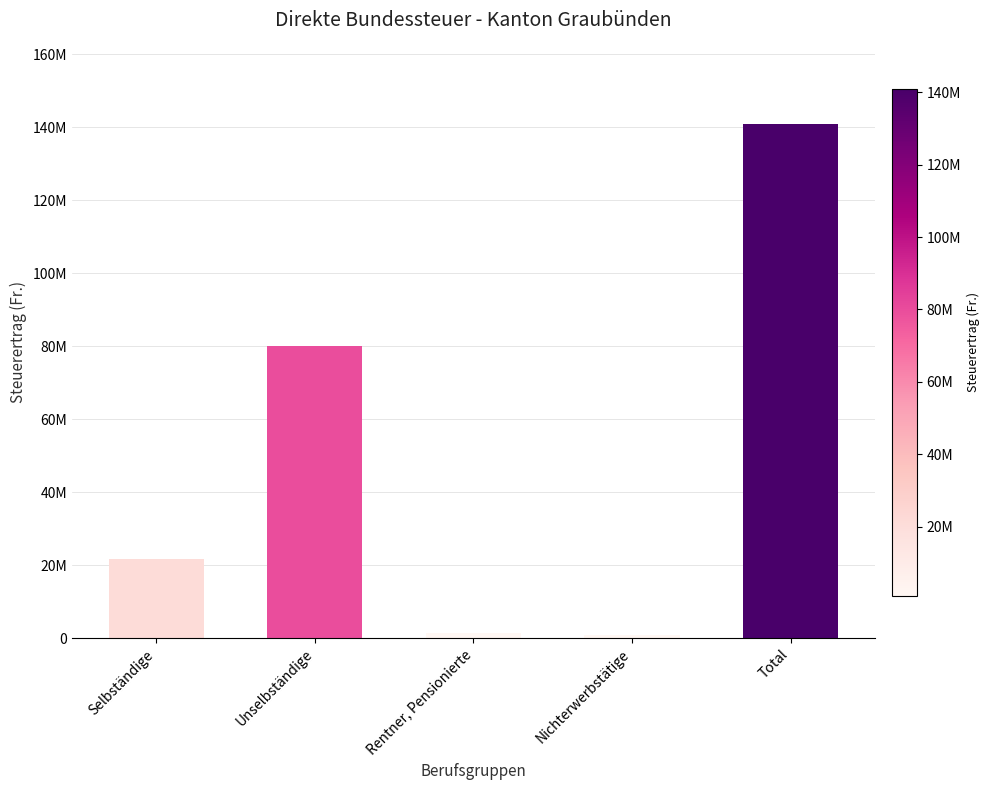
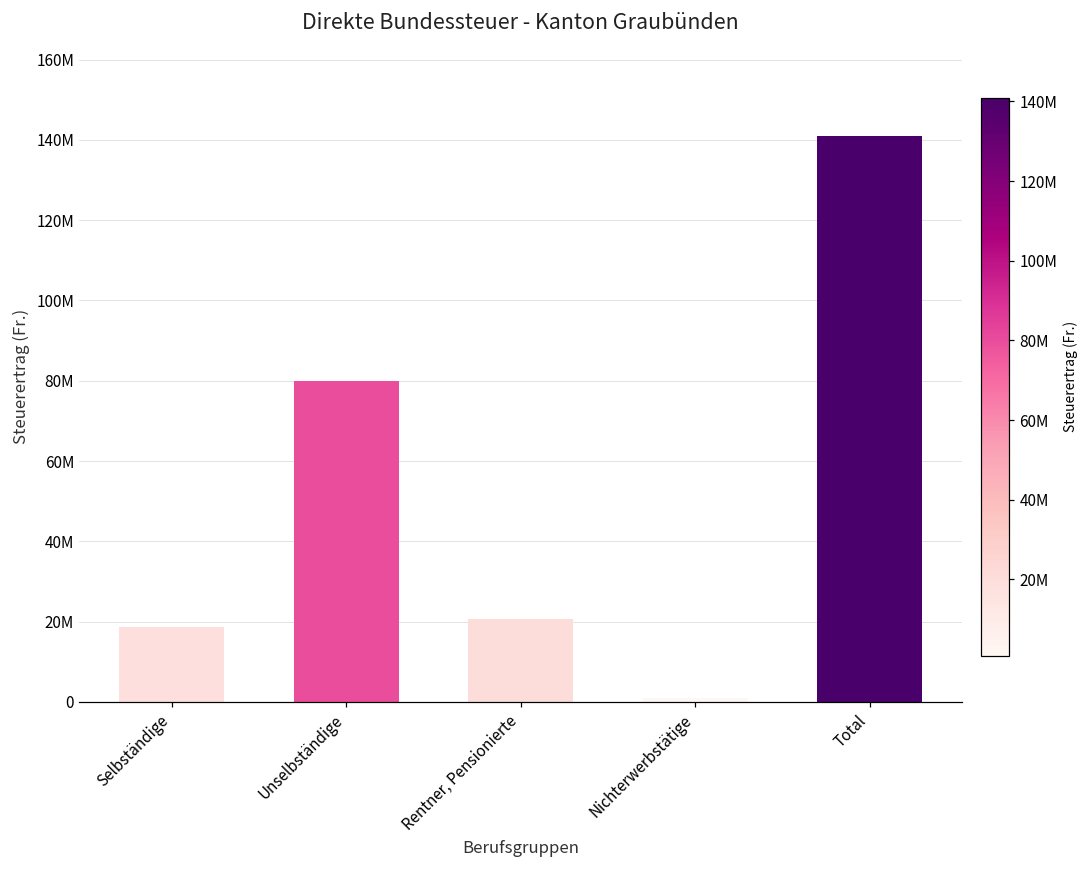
Selbständige: 22000000 -> 19000000
Rentner, Pensionierte: 1000000 -> 21000000
